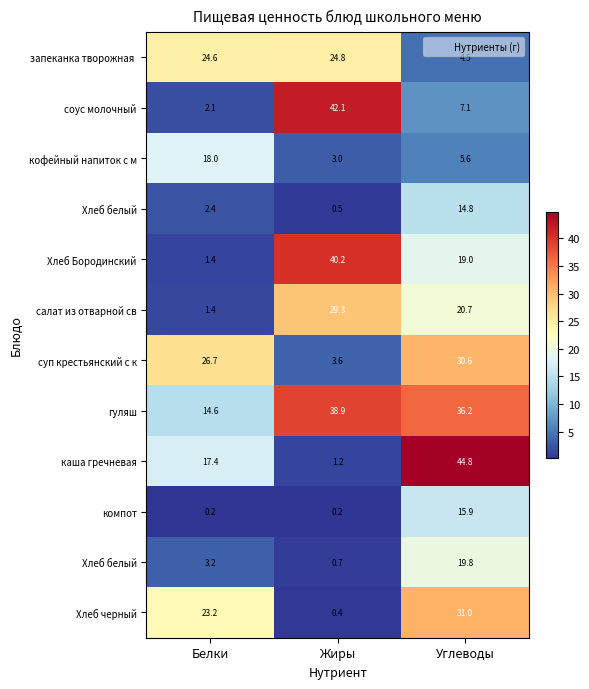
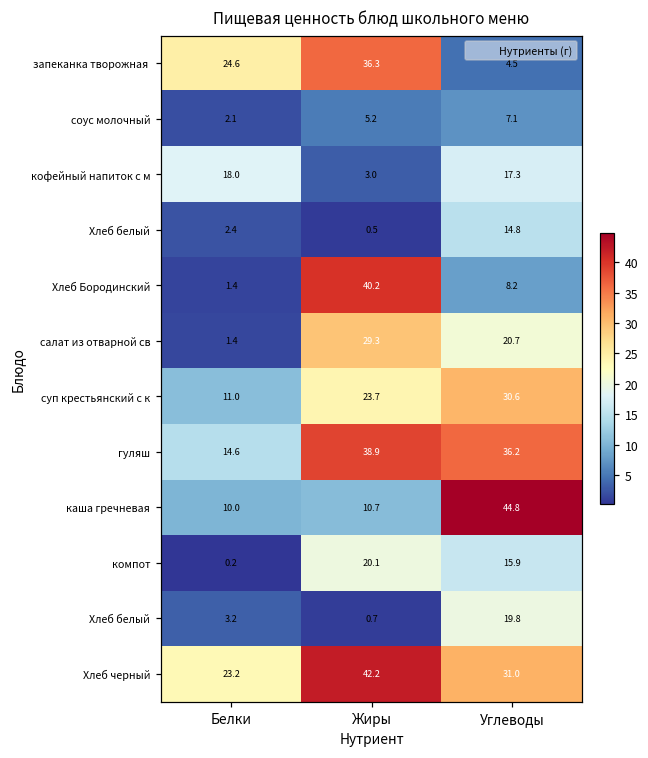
запеканка творожная, Жиры: 24.8 -> 36.3
соус молочный, Жиры: 42.1 -> 5.2
кофейный напиток с м, Углеводы: 5.6 -> 17.3
Хлеб Бородинский, Углеводы: 19.0 -> 8.2
суп крестьянский с к, Белки: 26.7 -> 11.0
суп крестьянский с к, Жиры: 3.6 -> 23.7
каша гречневая, Белки: 17.4 -> 10.0
каша гречневая, Жиры: 1.2 -> 10.7
компот, Жиры: 0.2 -> 20.1
Хлеб черный, Жиры: 0.4 -> 42.2
